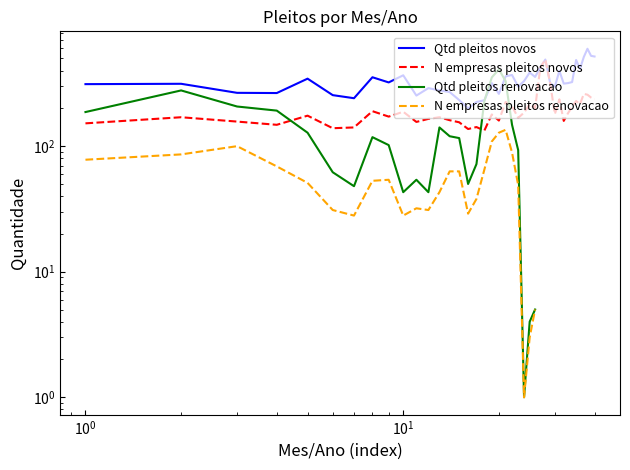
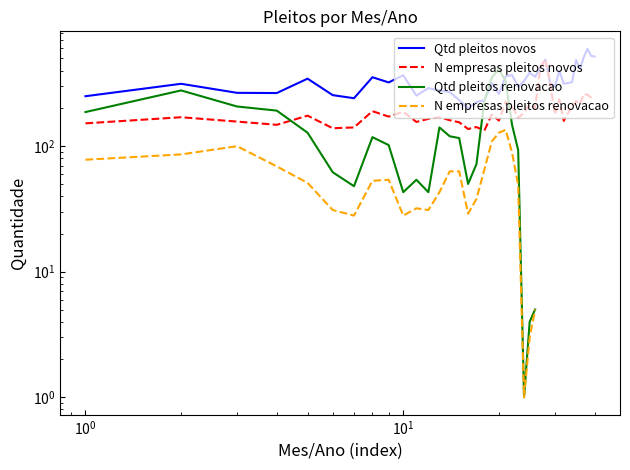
Qtd pleitos novos, 10^0: 310 -> 250
